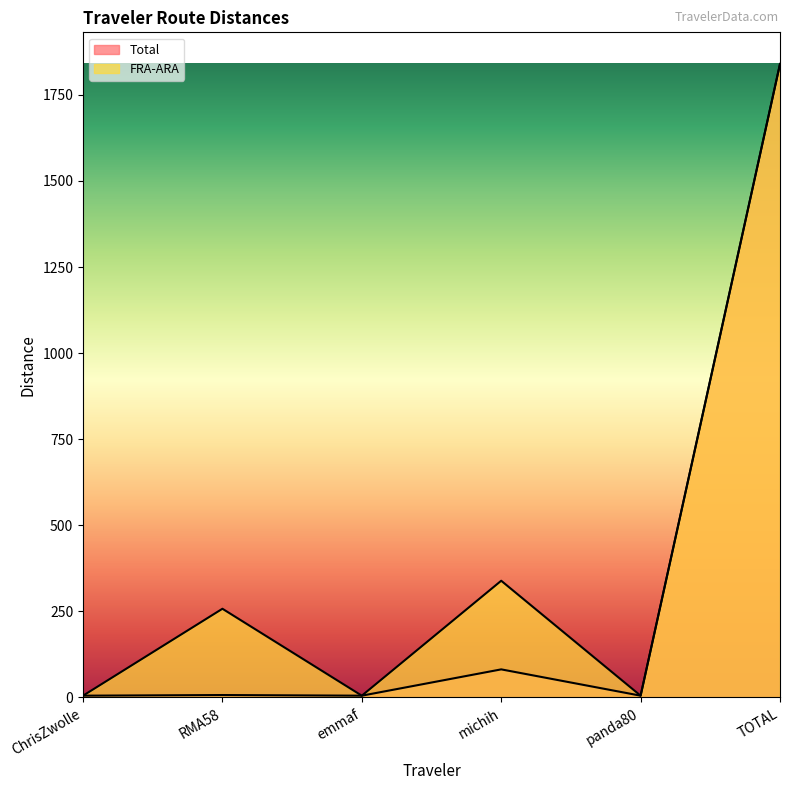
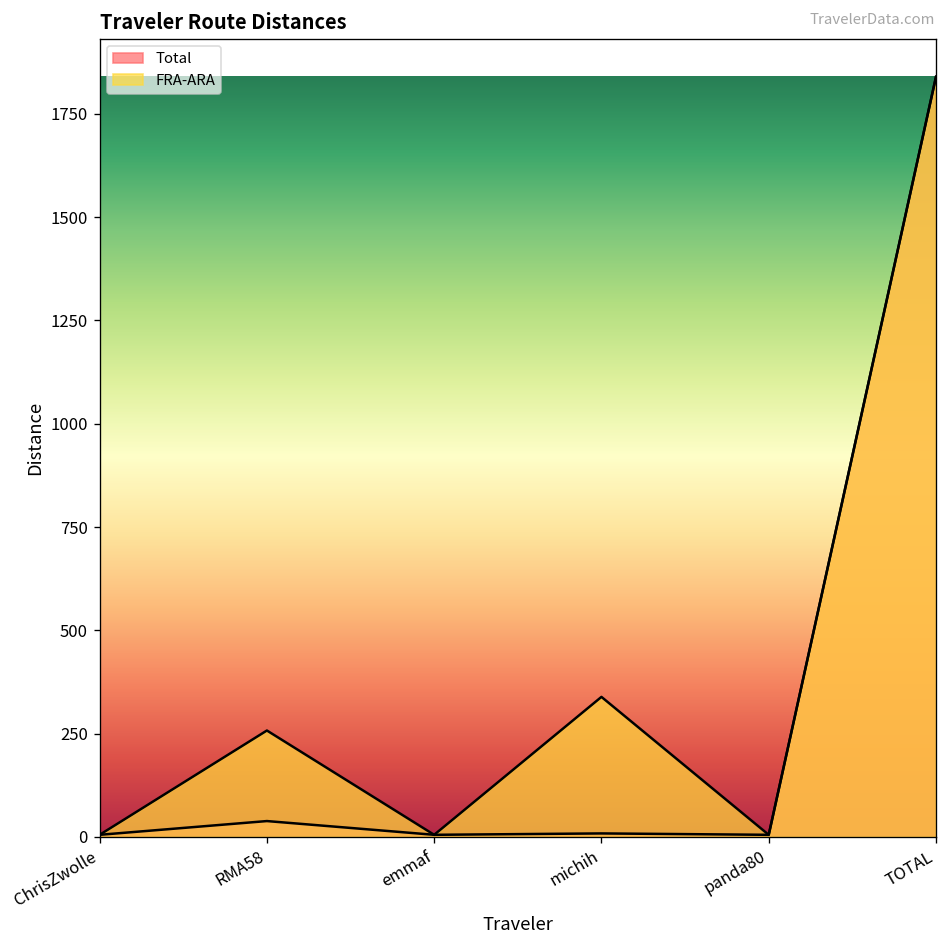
Total, RMA58: 10 -> 40
Total, michih: 80 -> 10
